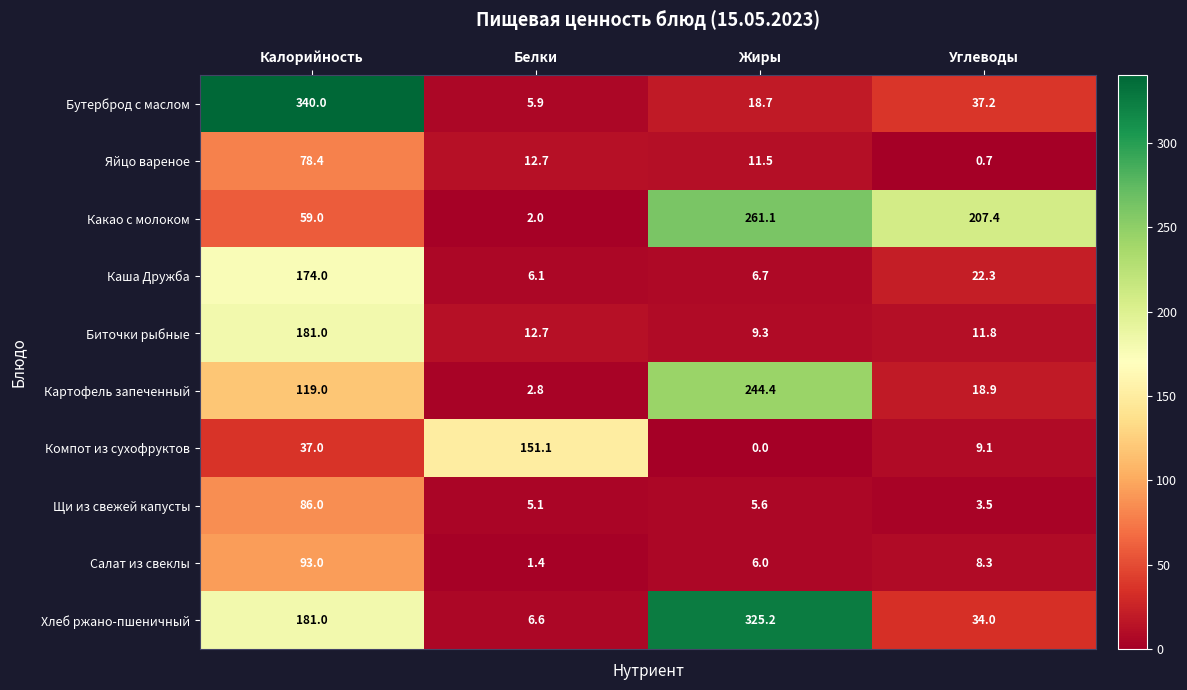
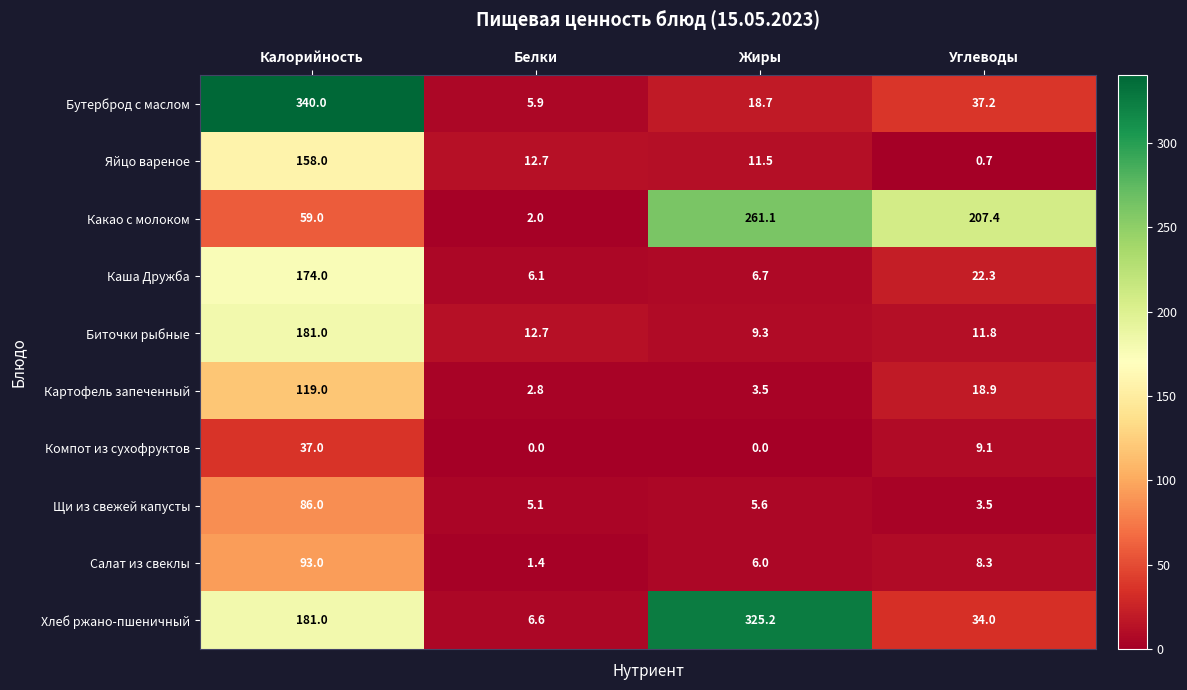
Яйцо вареное, Калорийность: 78.4 -> 158.0
Картофель запеченный, Жиры: 244.4 -> 3.5
Компот из сухофруктов, Белки: 151.1 -> 0.0
